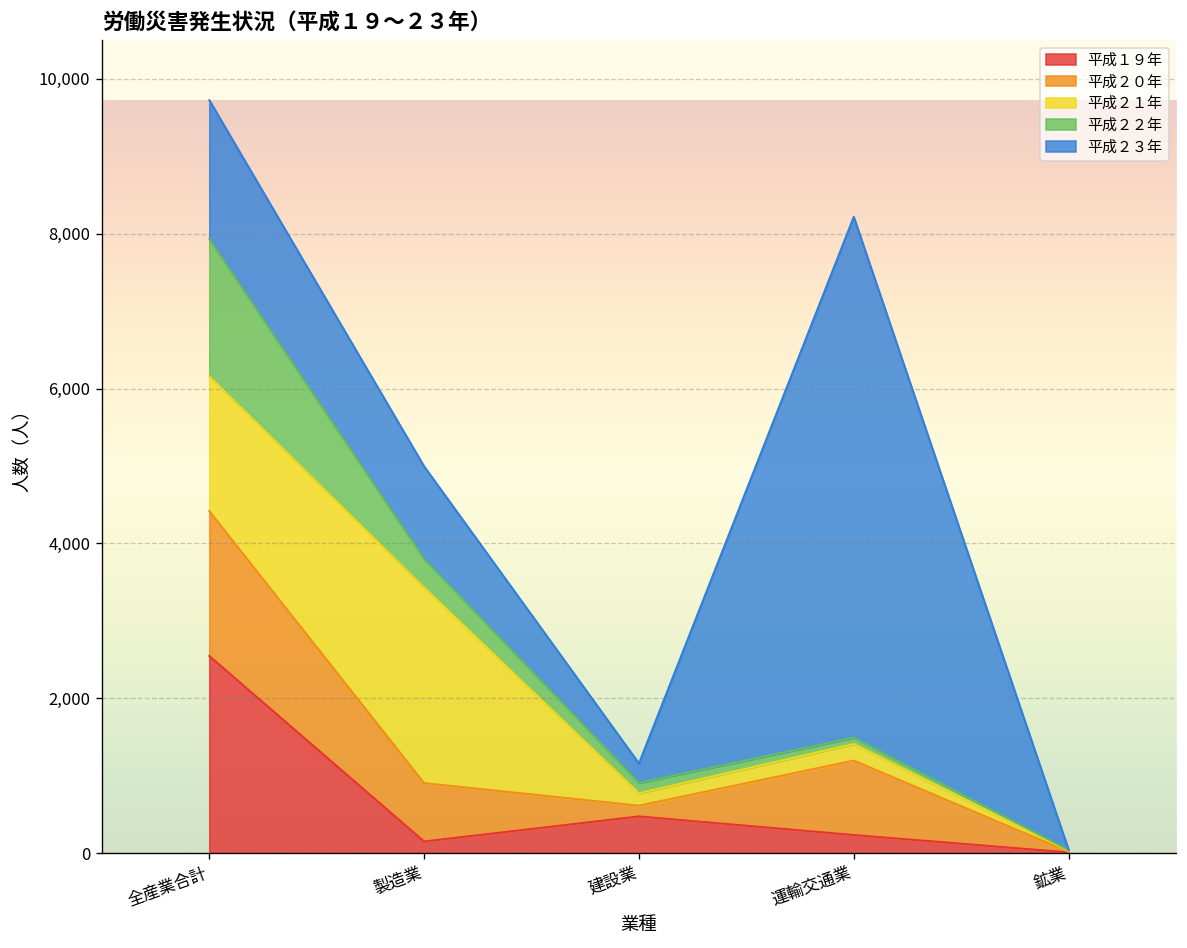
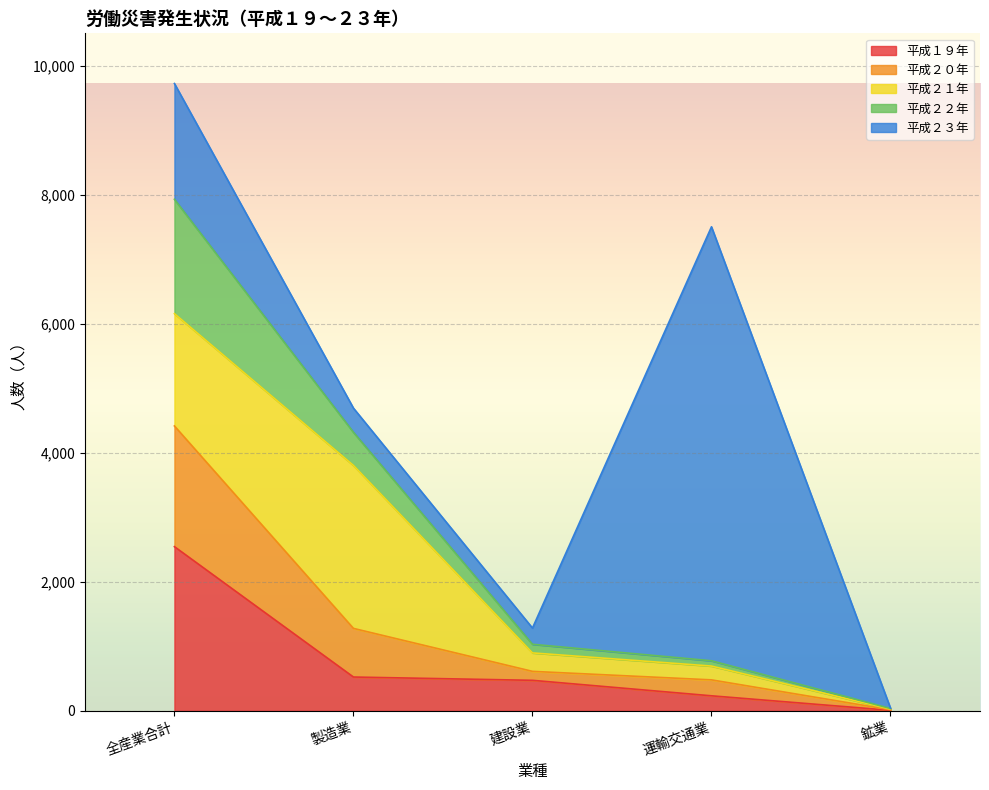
平成１９年, 製造業: 100 -> 500
平成２２年, 製造業: 400 -> 500
平成２３年, 製造業: 1,200 -> 400
平成２１年, 建設業: 200 -> 300
平成２０年, 運輸交通業: 1,000 -> 200
